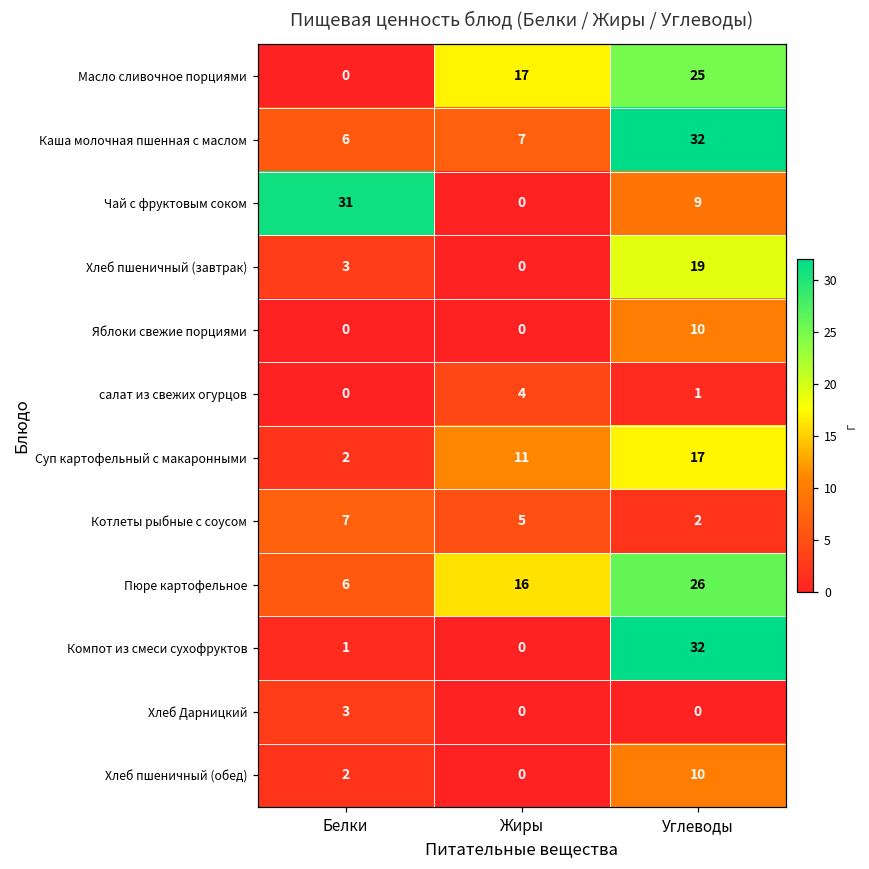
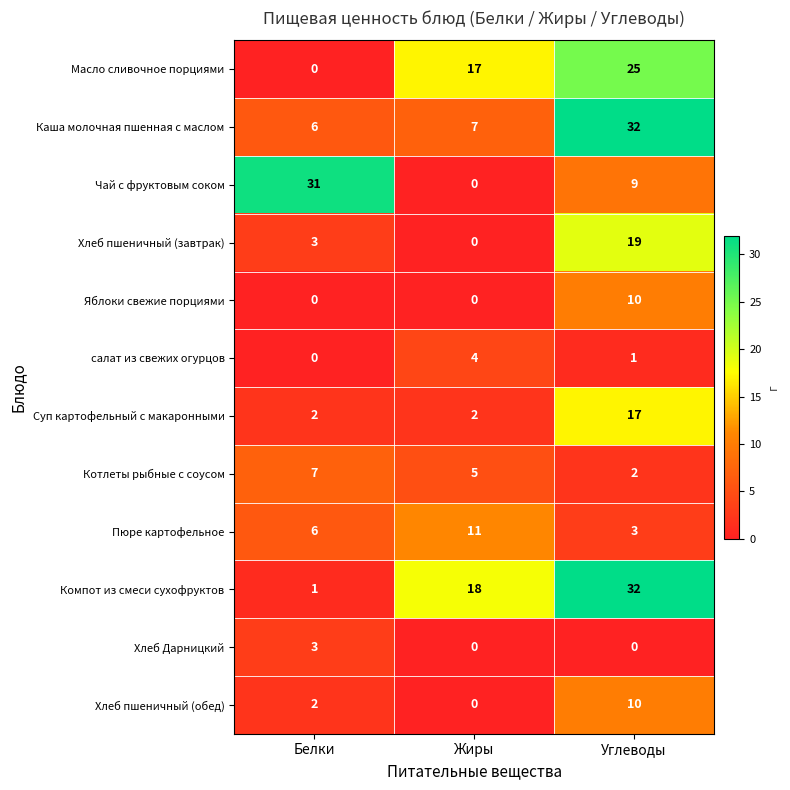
Суп картофельный с макаронными, Жиры: 11 -> 2
Пюре картофельное, Жиры: 16 -> 11
Пюре картофельное, Углеводы: 26 -> 3
Компот из смеси сухофруктов, Жиры: 0 -> 18
